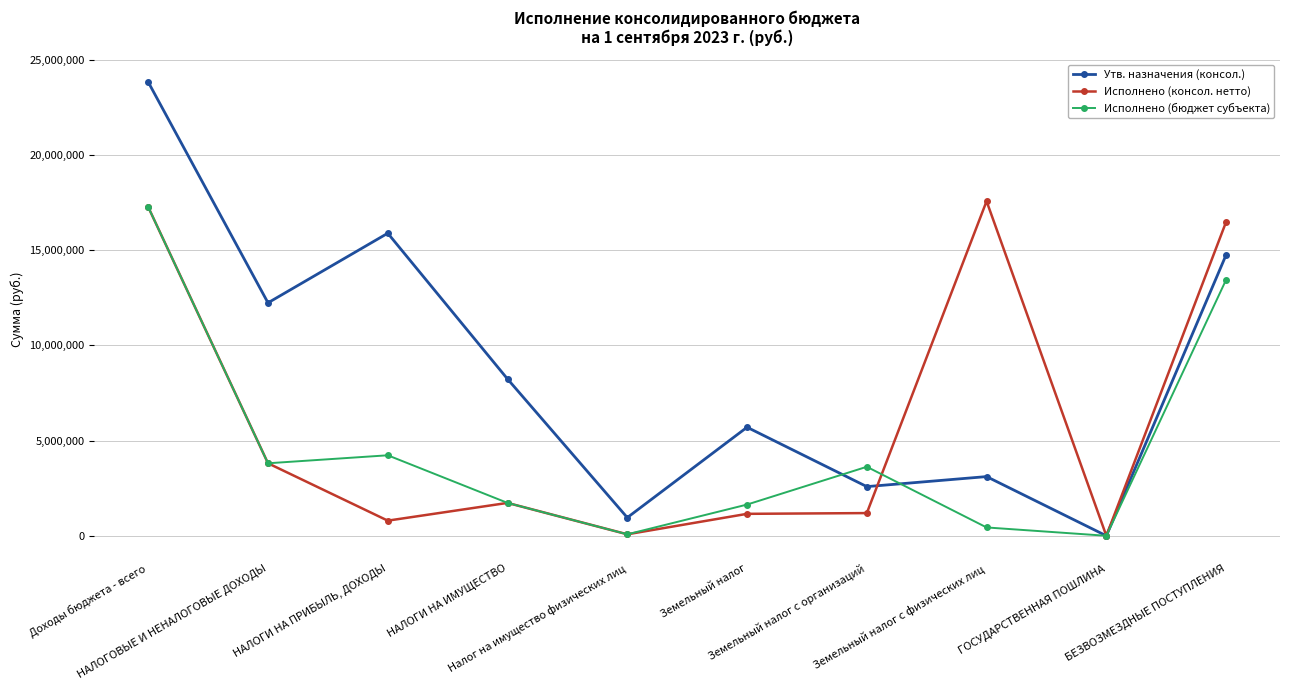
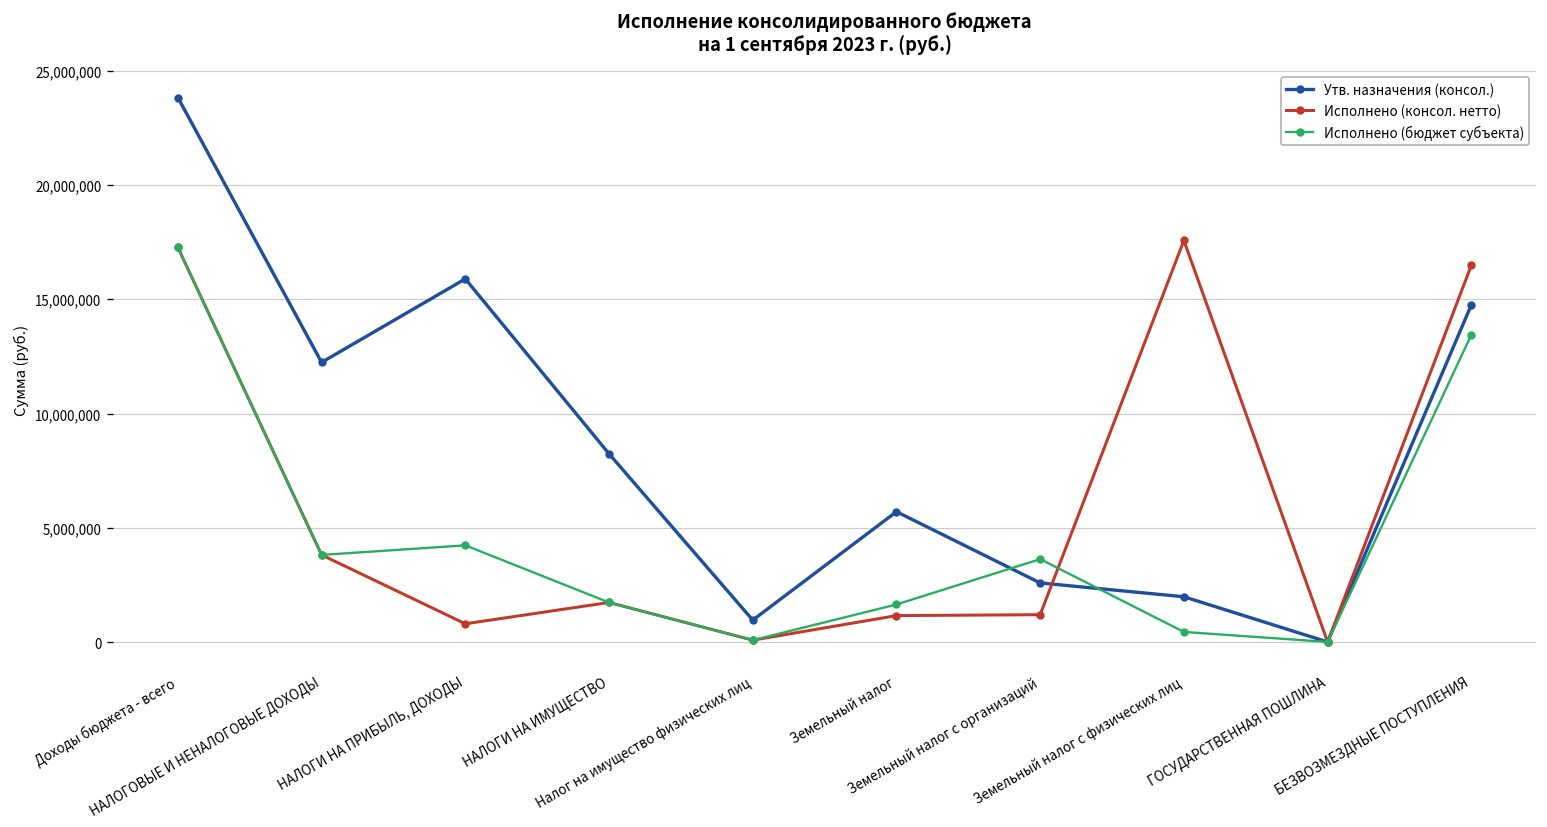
Утв. назначения (консол.), Земельный налог с физических лиц: 3,100,000 -> 2,000,000
